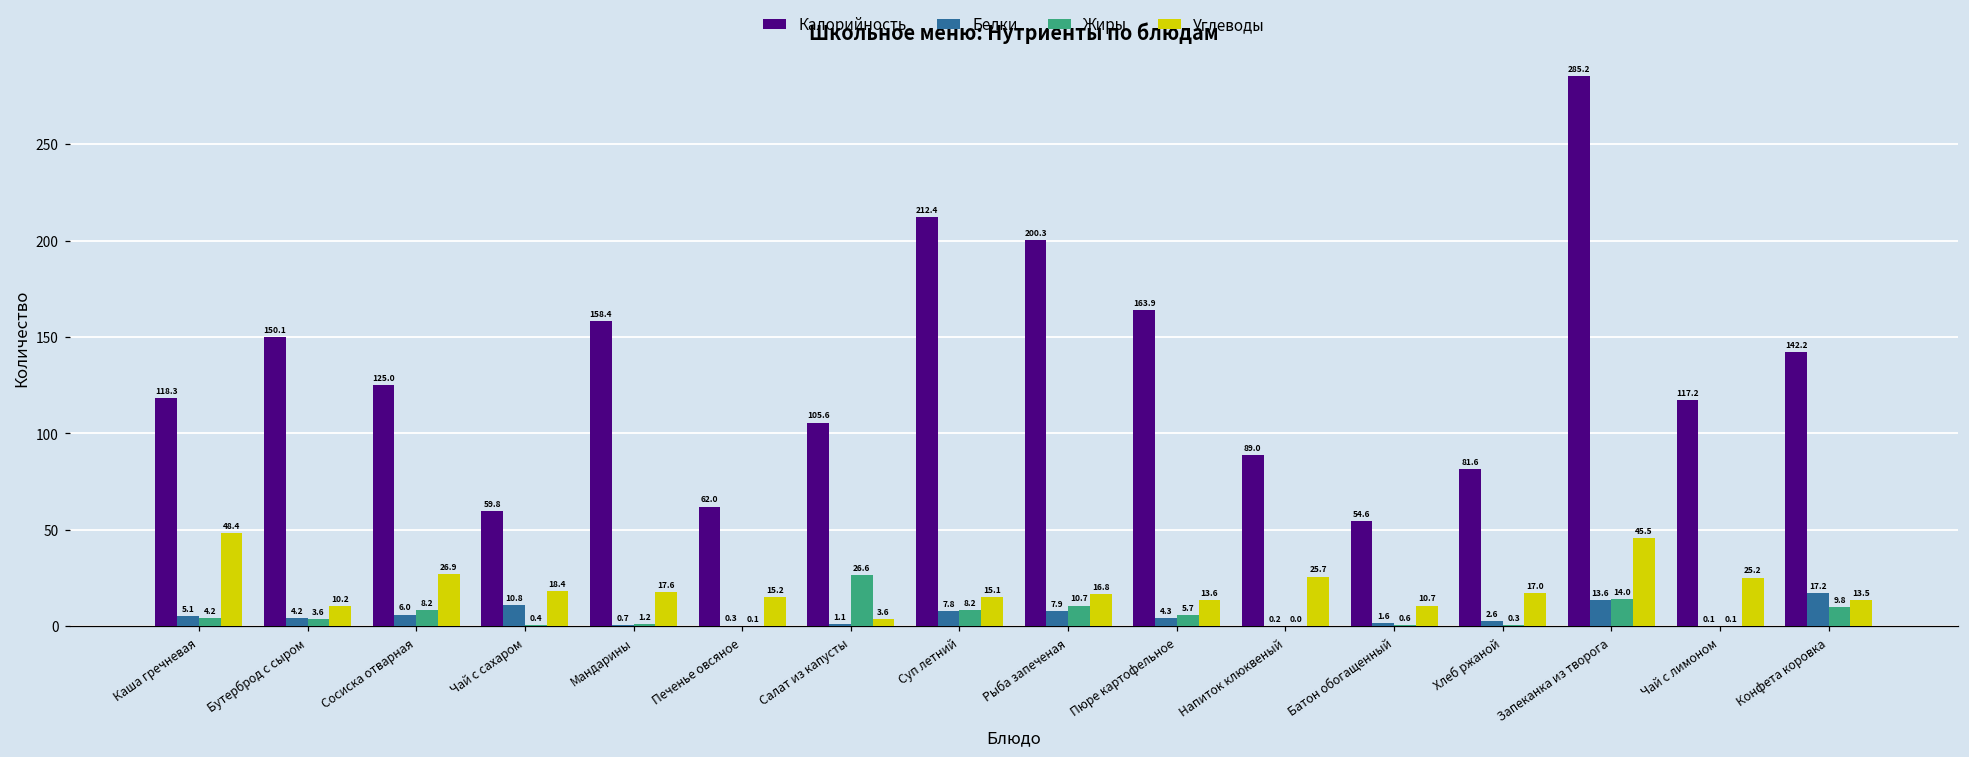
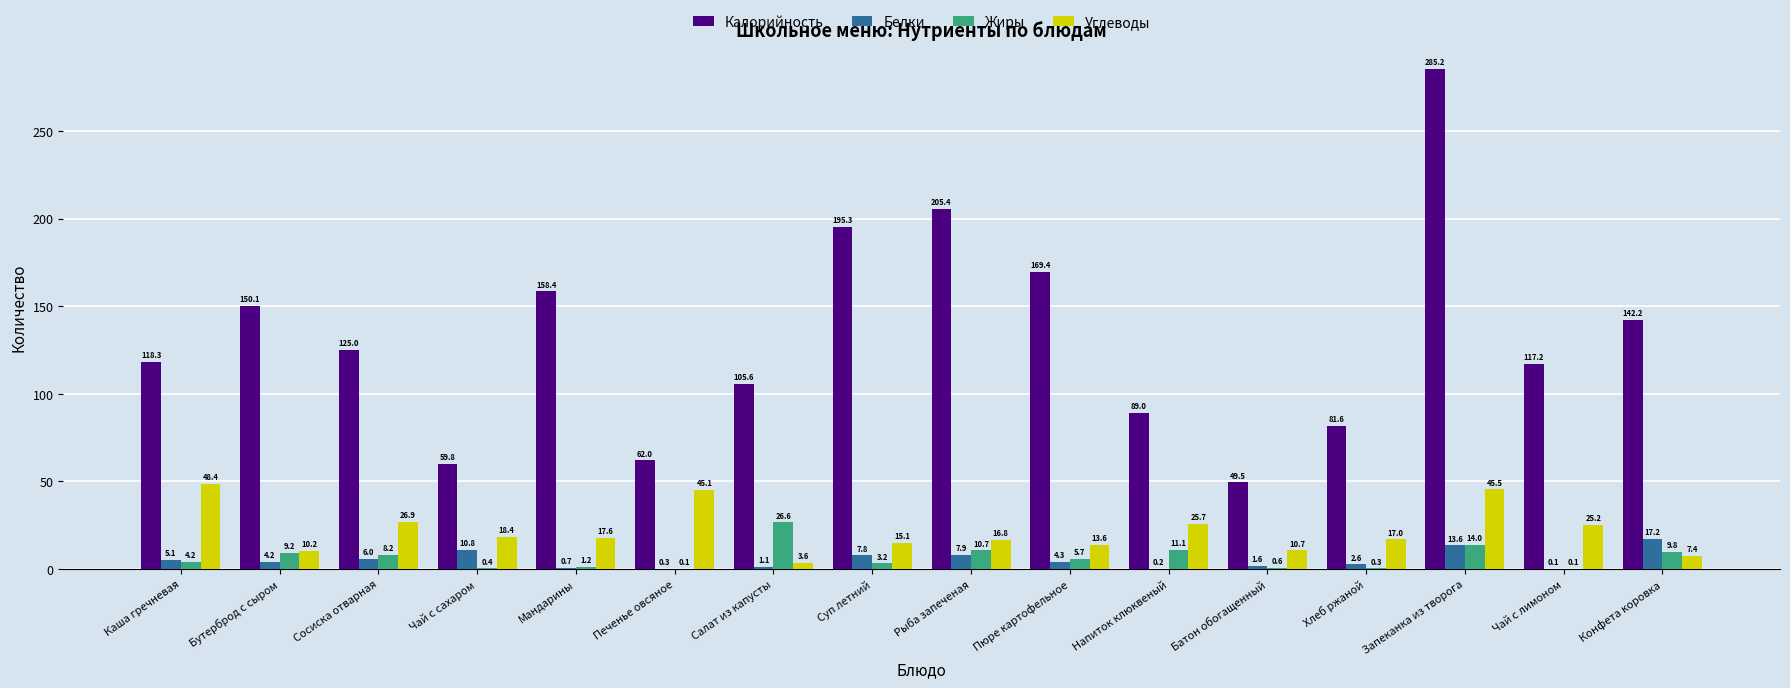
Жиры, Бутерброд с сыром: 3.6 -> 9.2
Углеводы, Печенье овсяное: 15.2 -> 45.1
Калорийность, Суп летний: 212.4 -> 195.3
Жиры, Суп летний: 8.2 -> 3.2
Калорийность, Рыба запеченая: 200.3 -> 205.4
Калорийность, Пюре картофельное: 163.9 -> 169.4
Жиры, Напиток клюквеный: 0.0 -> 11.1
Калорийность, Батон обогащенный: 54.6 -> 49.5
Углеводы, Конфета коровка: 13.5 -> 7.4
